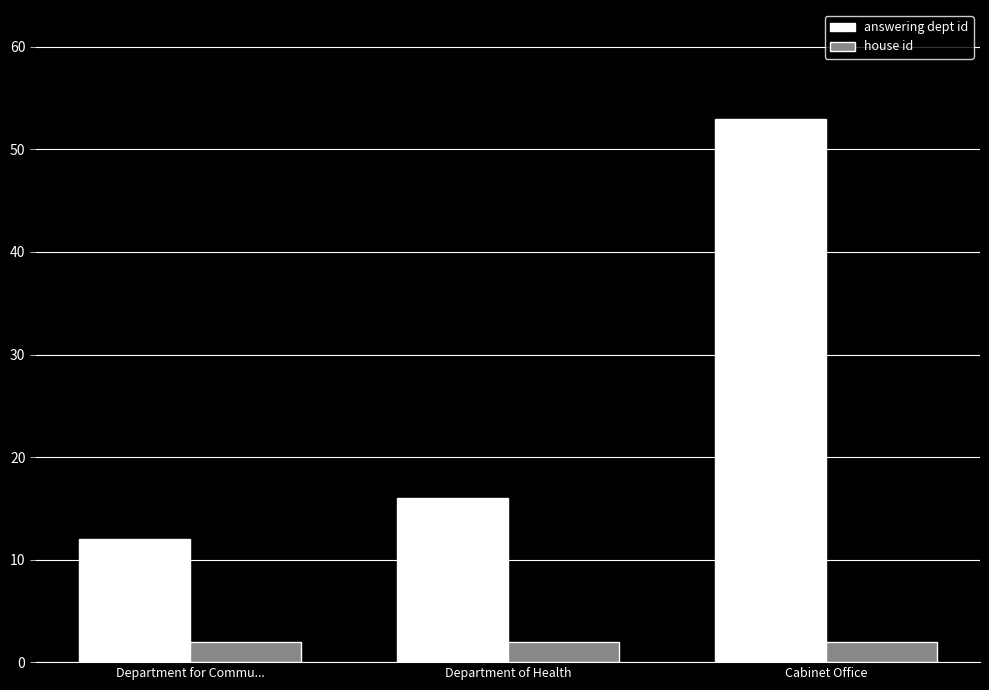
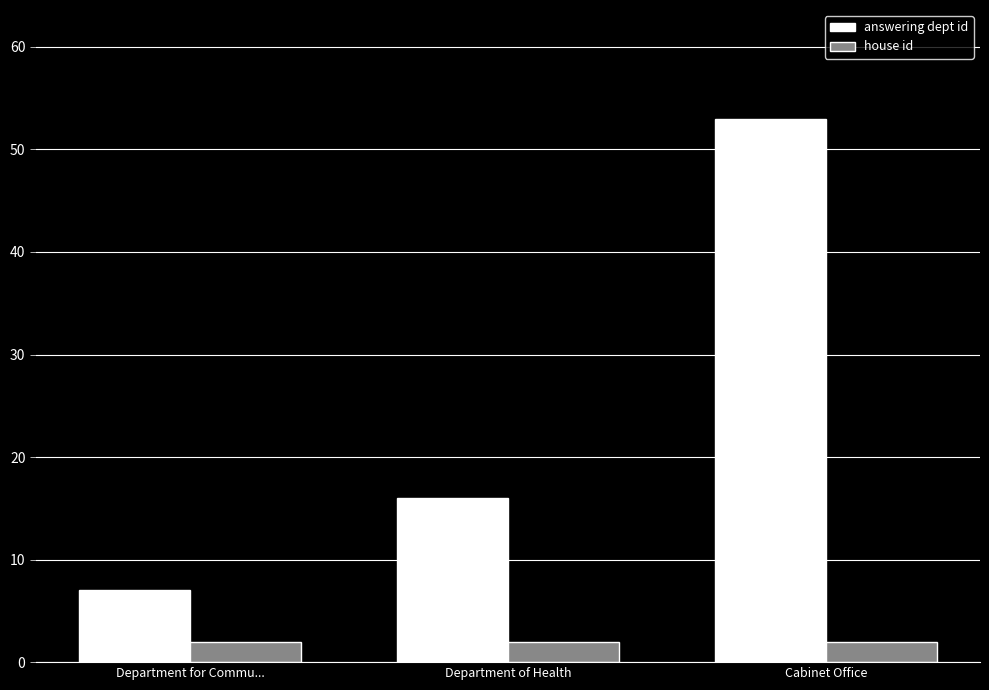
answering dept id, Department for Commu...: 12 -> 7
